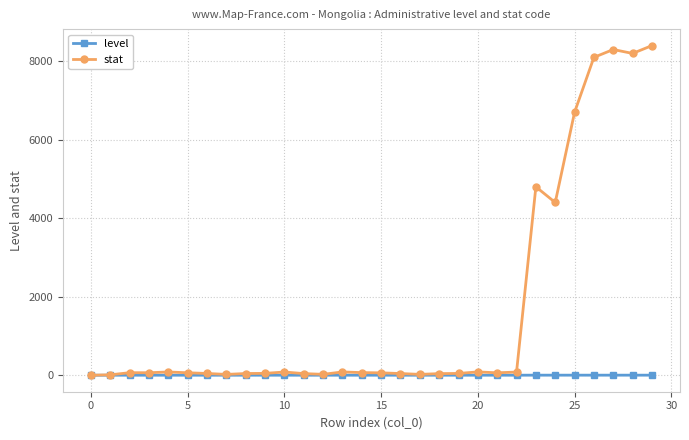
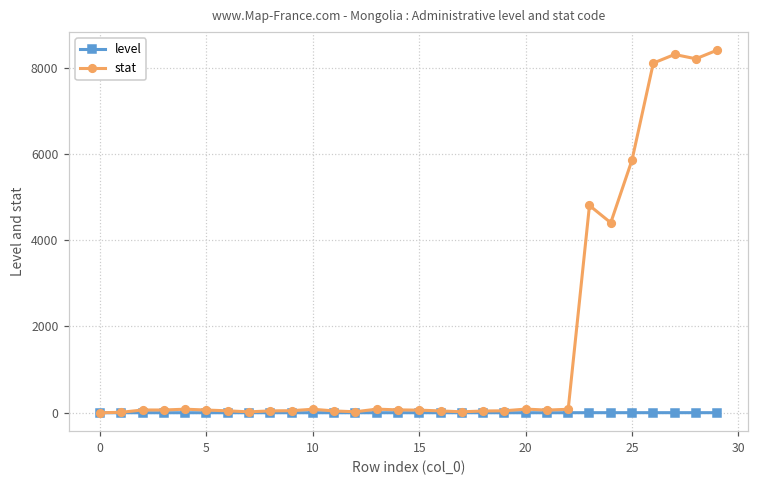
stat, 25: 6700 -> 5900
